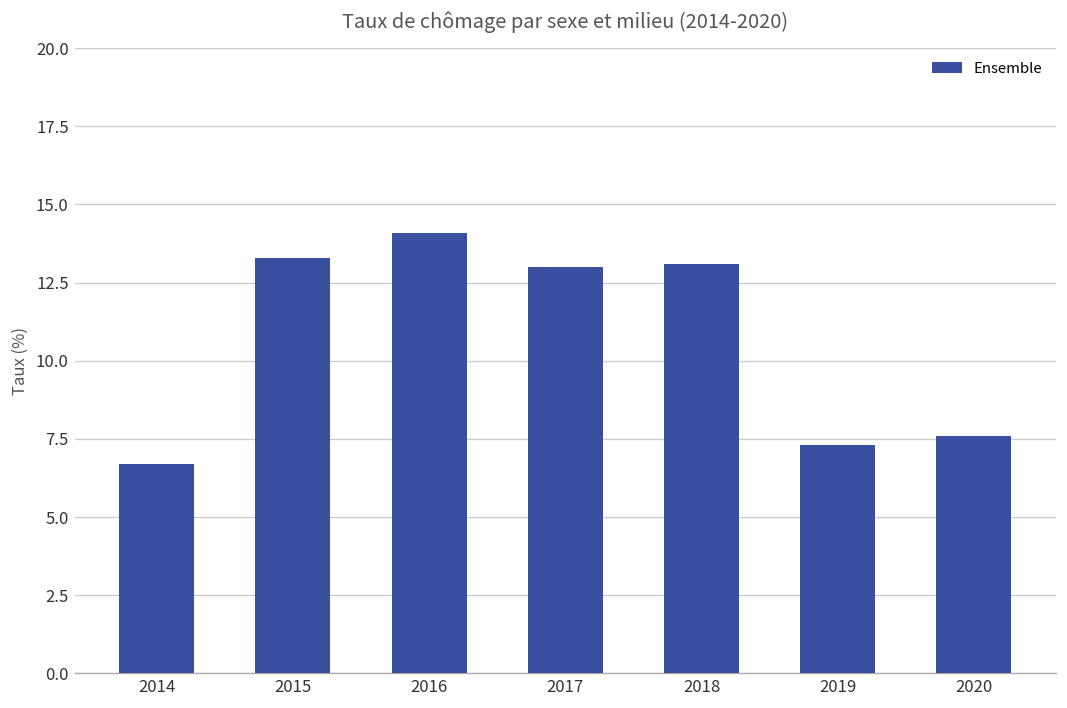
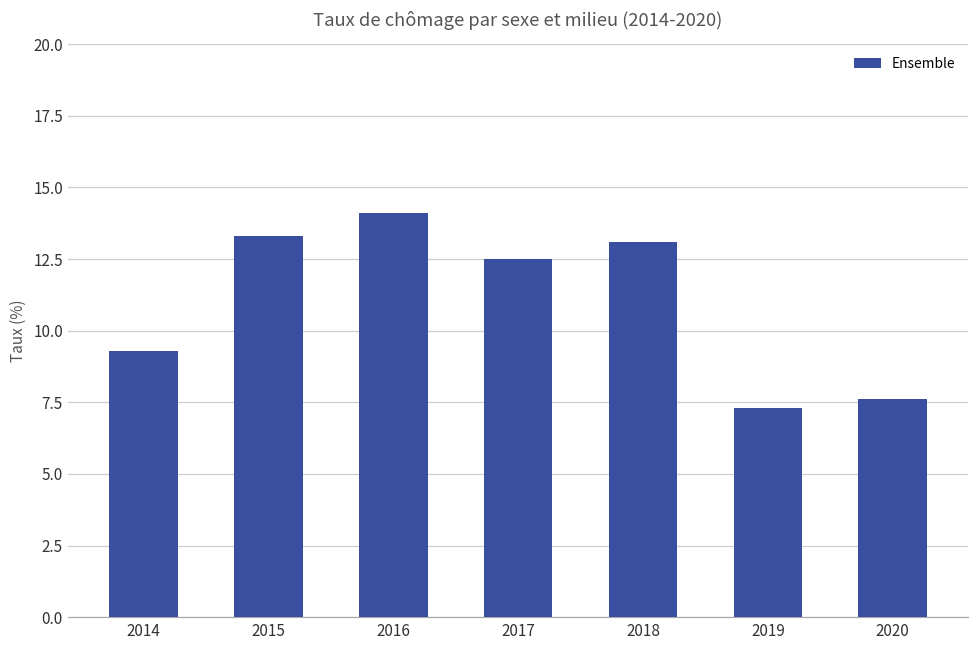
2014: 6.7 -> 9.3
2017: 13.0 -> 12.5
